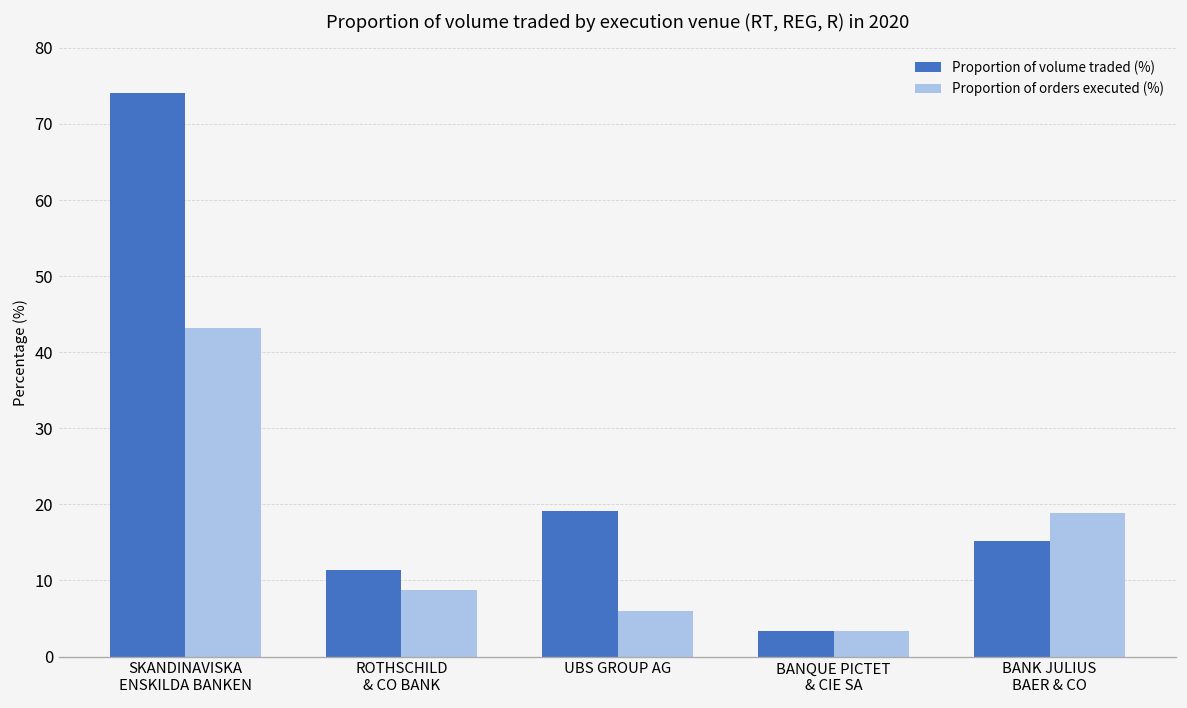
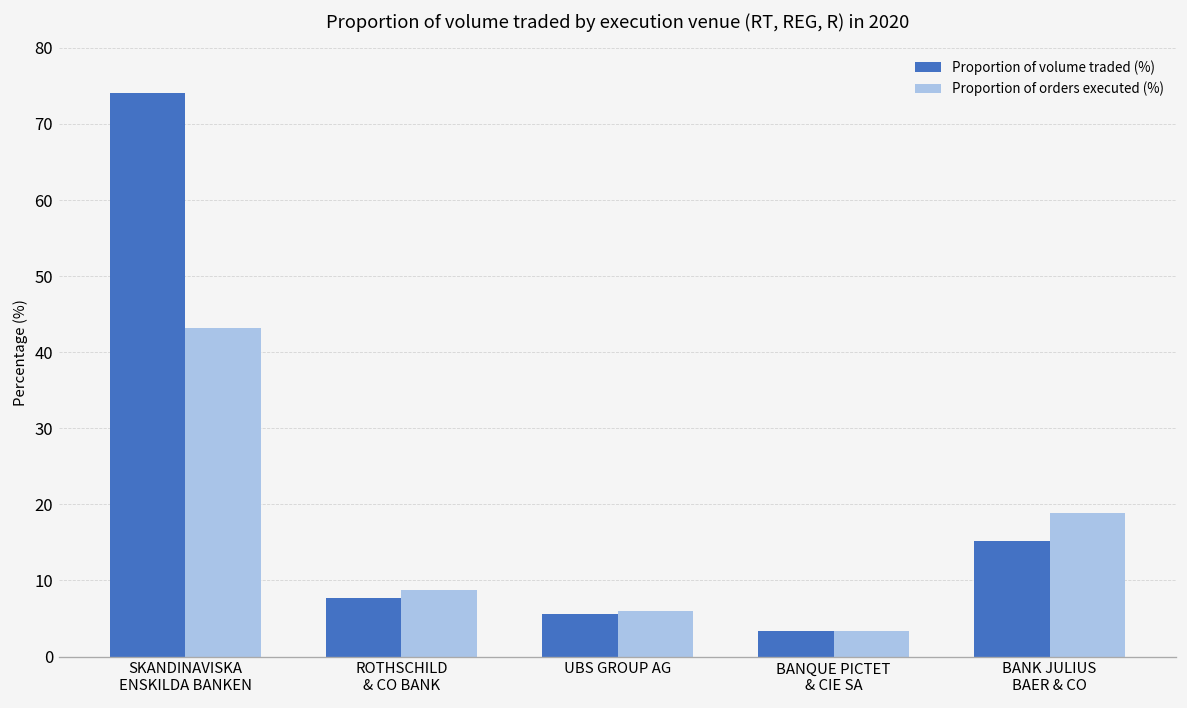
Proportion of volume traded (%), ROTHSCHILD & CO BANK: 11 -> 8
Proportion of volume traded (%), UBS GROUP AG: 19 -> 6
